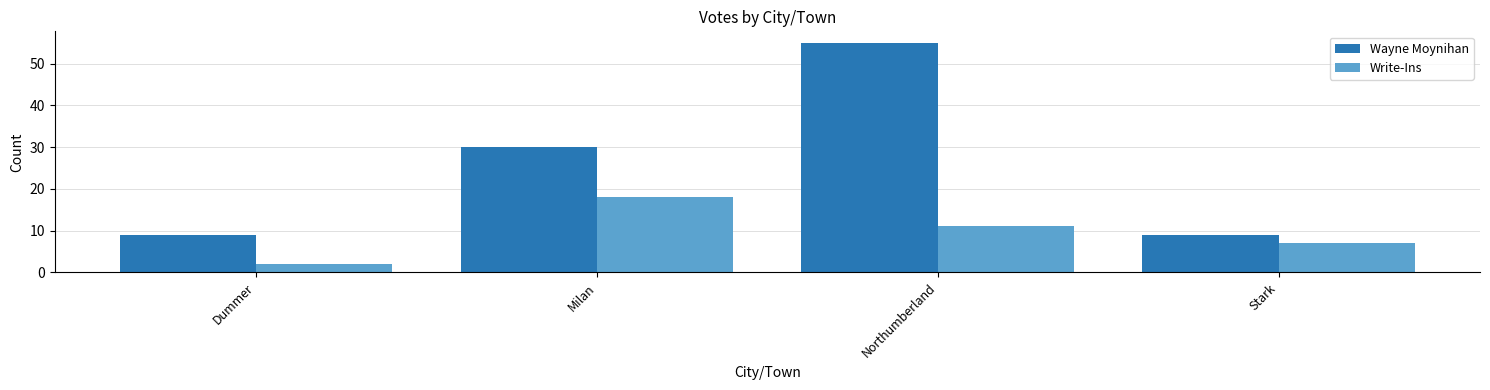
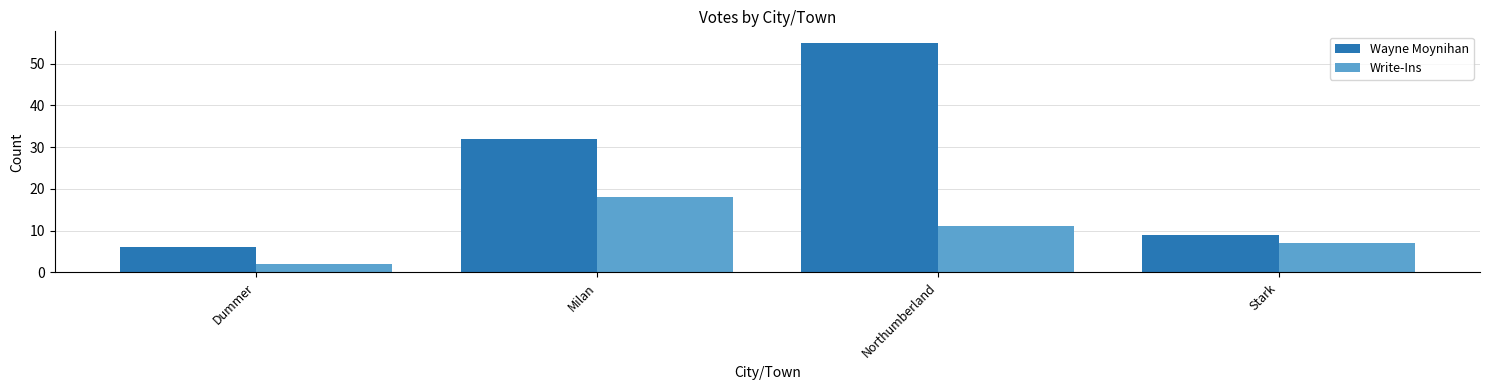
Wayne Moynihan, Dummer: 9 -> 6
Wayne Moynihan, Milan: 30 -> 32
